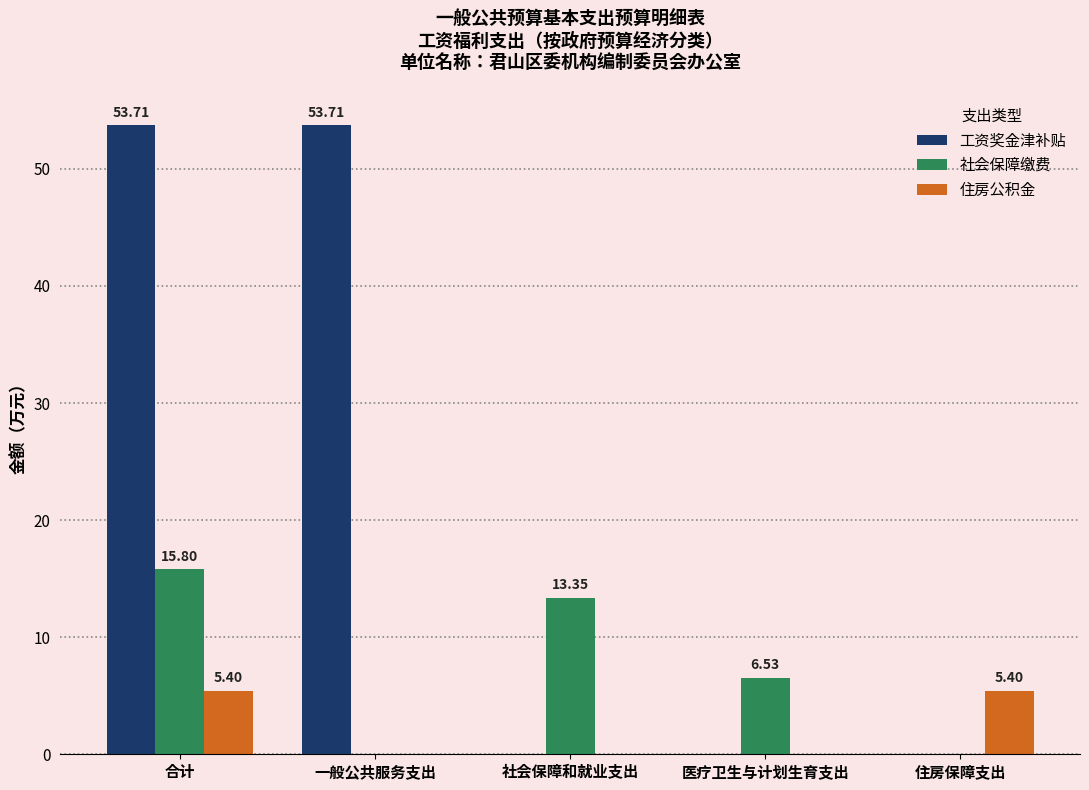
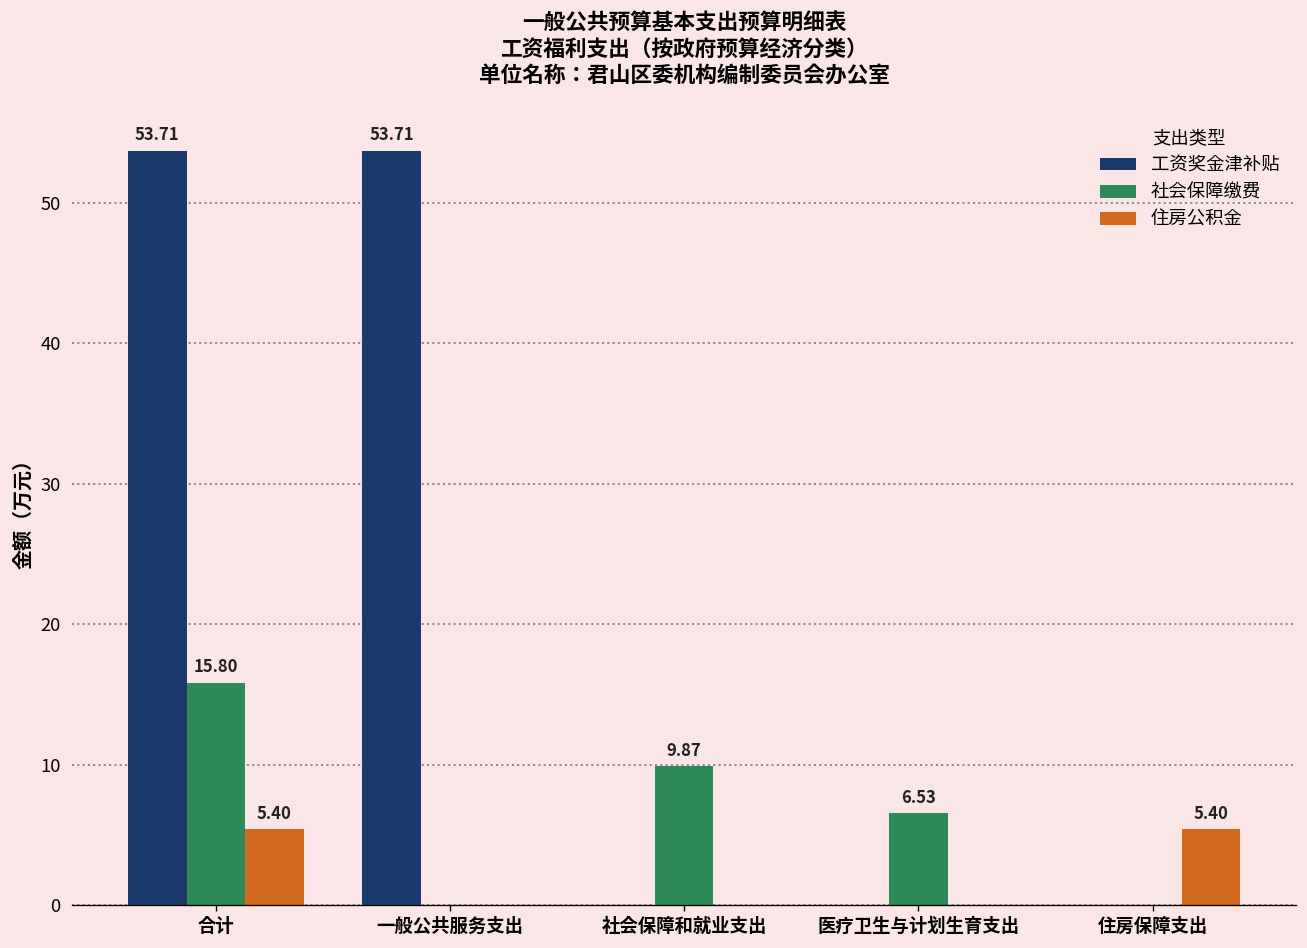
社会保障缴费, 社会保障和就业支出: 13.35 -> 9.87
